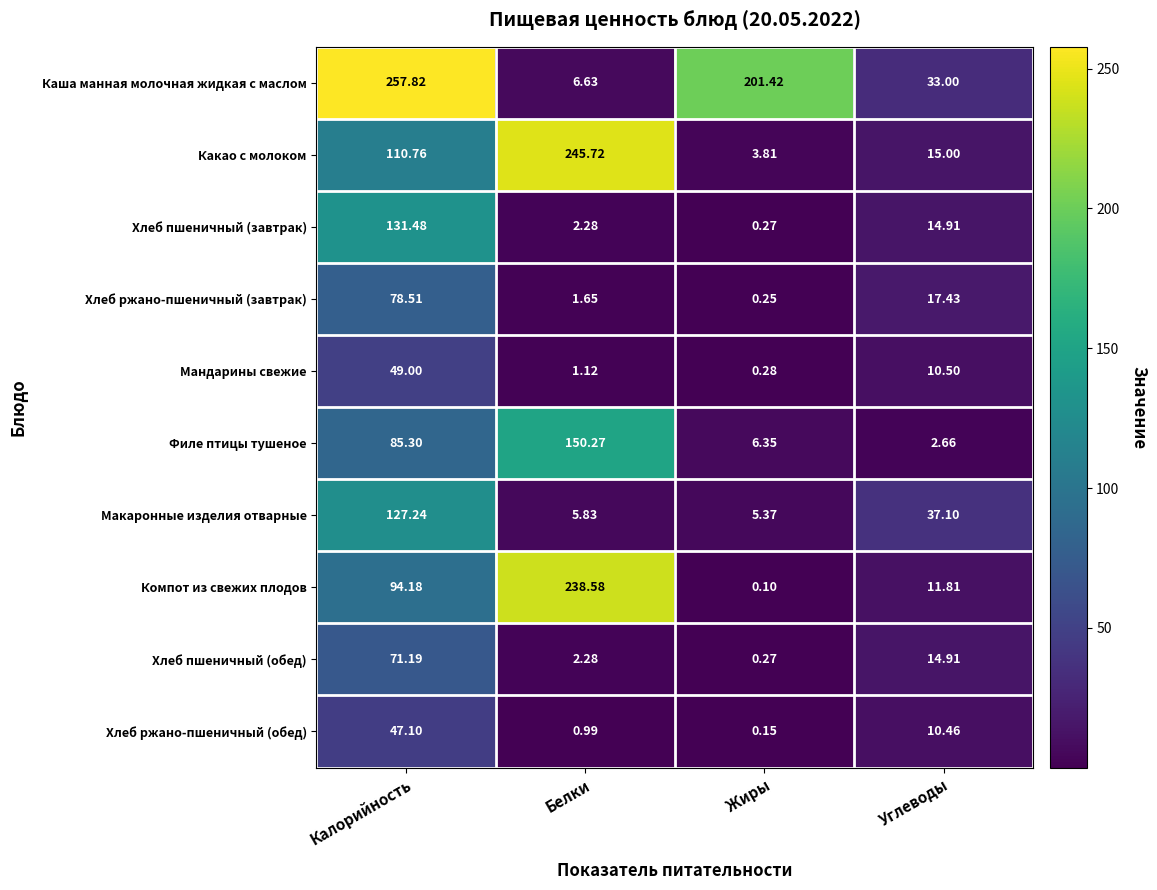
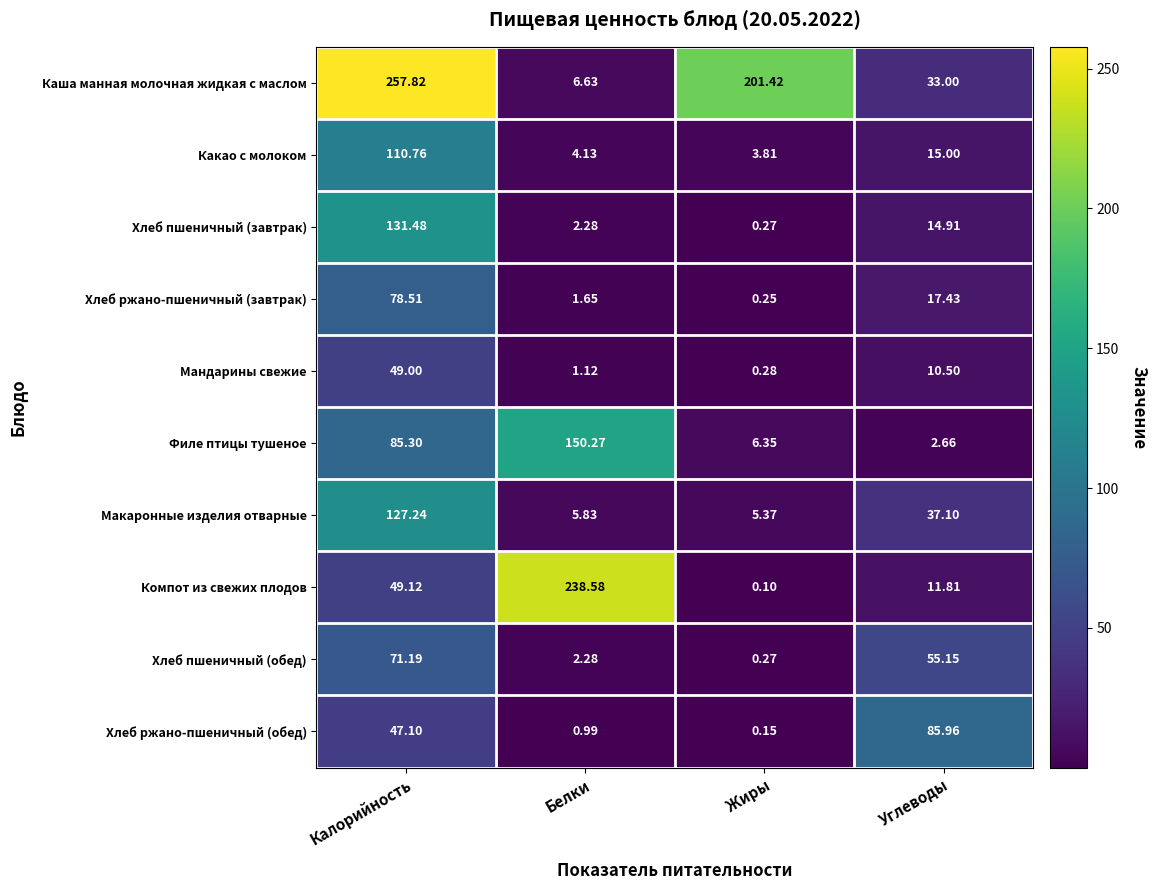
Какао с молоком, Белки: 245.72 -> 4.13
Компот из свежих плодов, Калорийность: 94.18 -> 49.12
Хлеб пшеничный (обед), Углеводы: 14.91 -> 55.15
Хлеб ржано-пшеничный (обед), Углеводы: 10.46 -> 85.96
